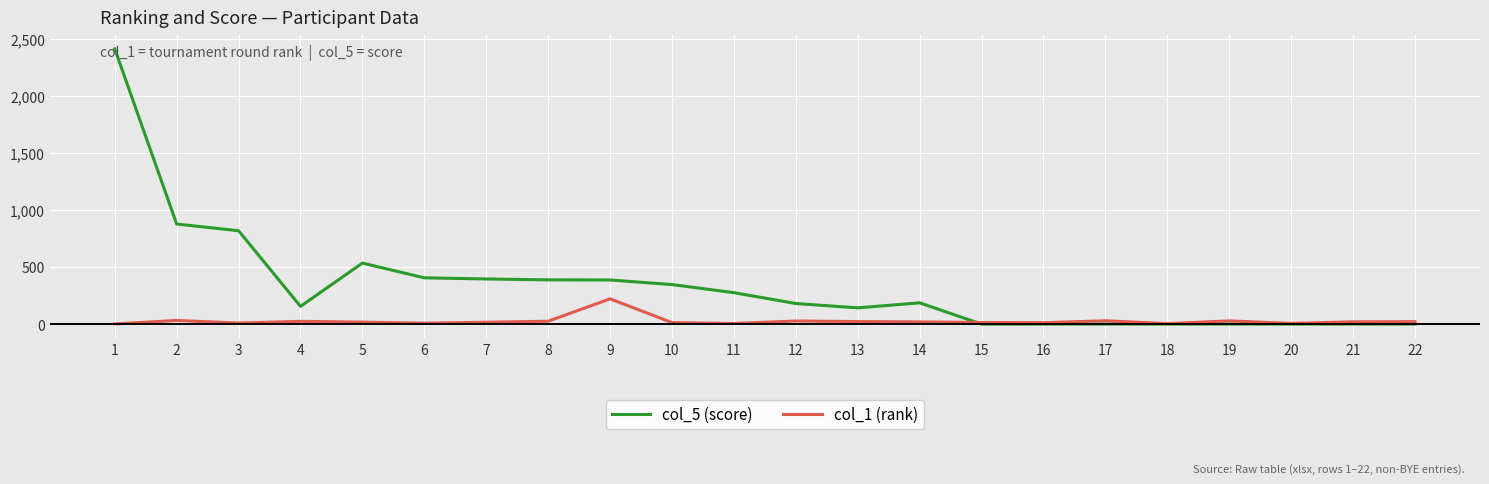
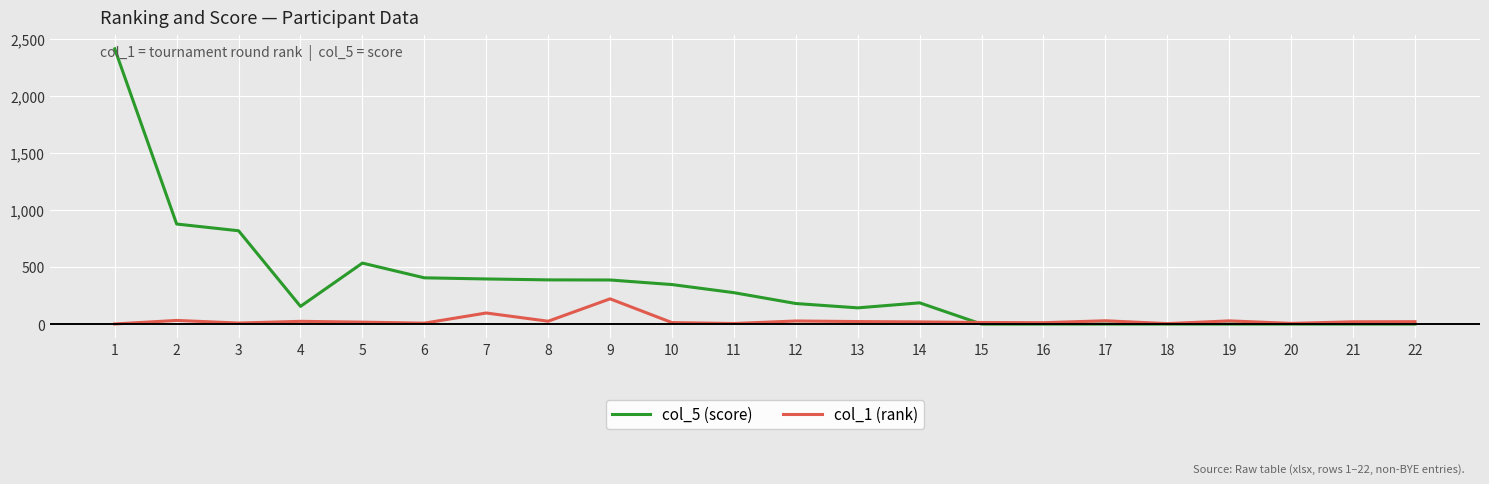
col_1 (rank), 7: 20 -> 100
